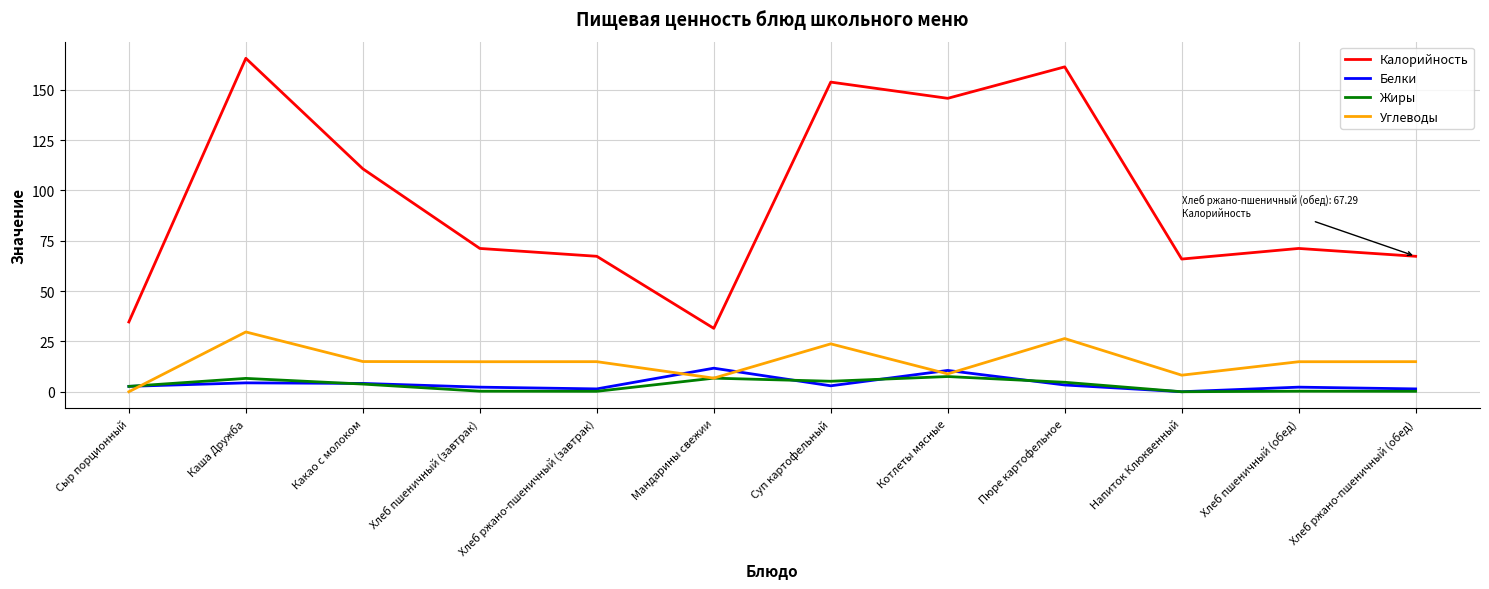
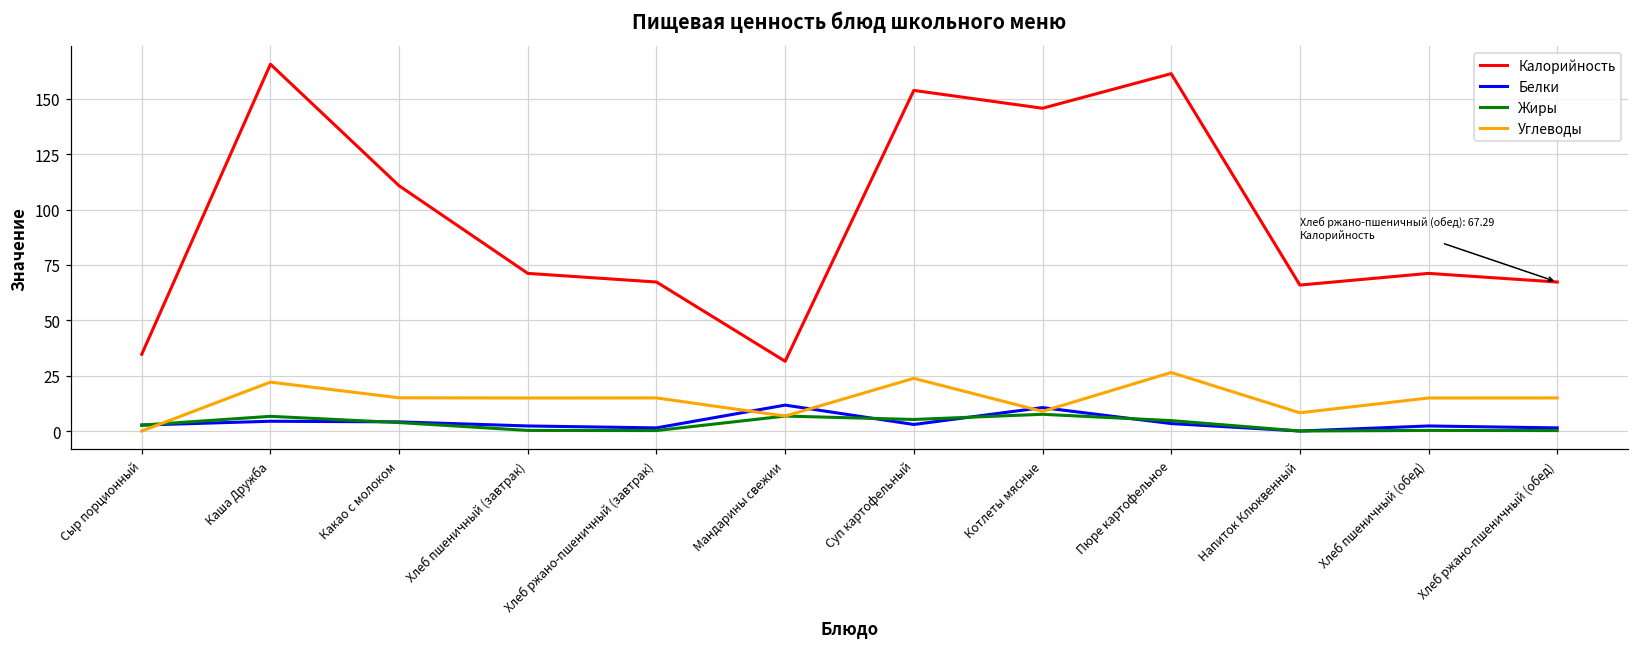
Углеводы, Каша Дружба: 30 -> 22
